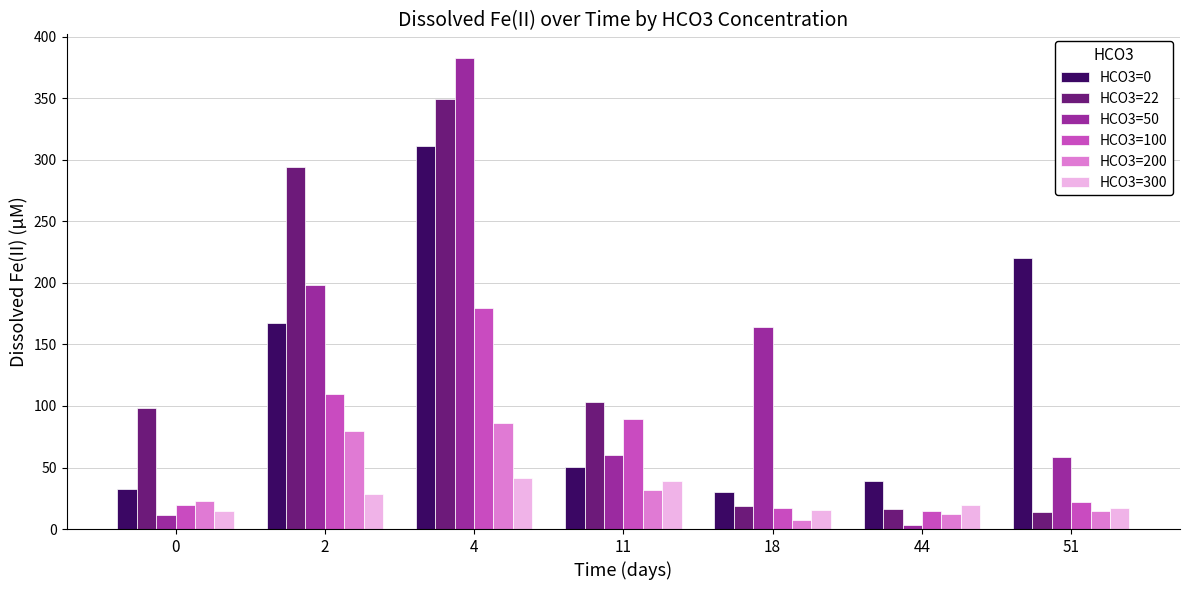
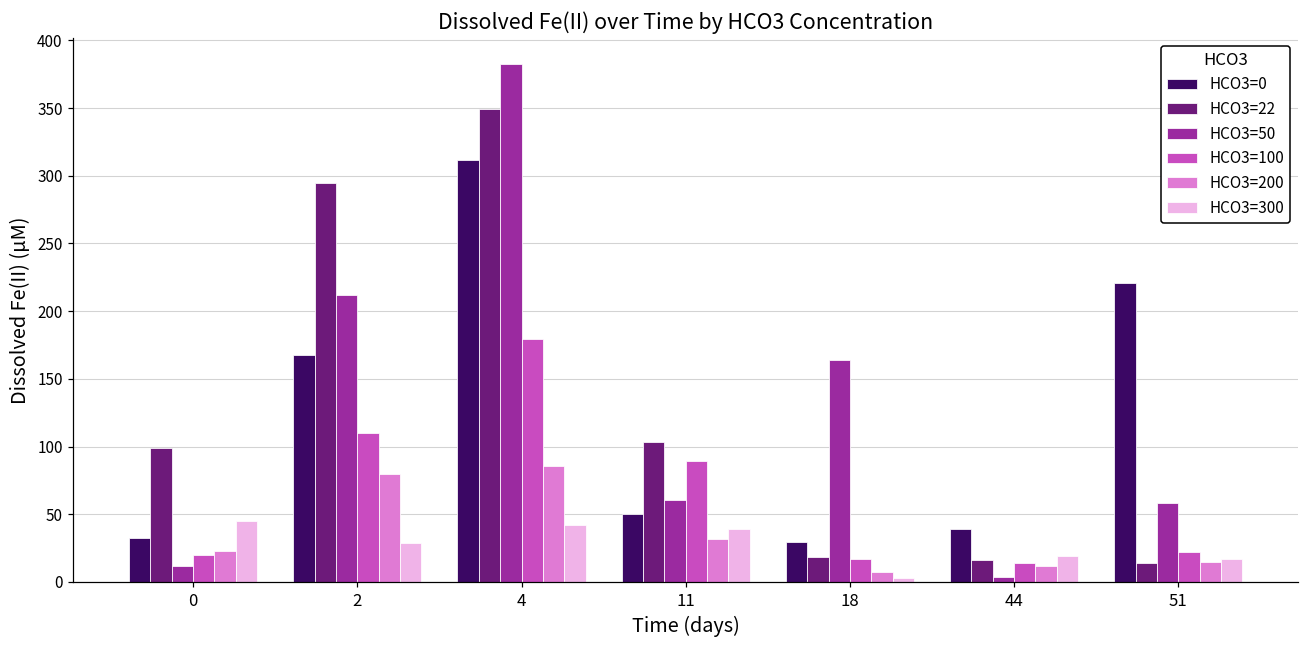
HCO3=300, 0: 15 -> 45
HCO3=50, 2: 198 -> 212
HCO3=300, 18: 16 -> 3
